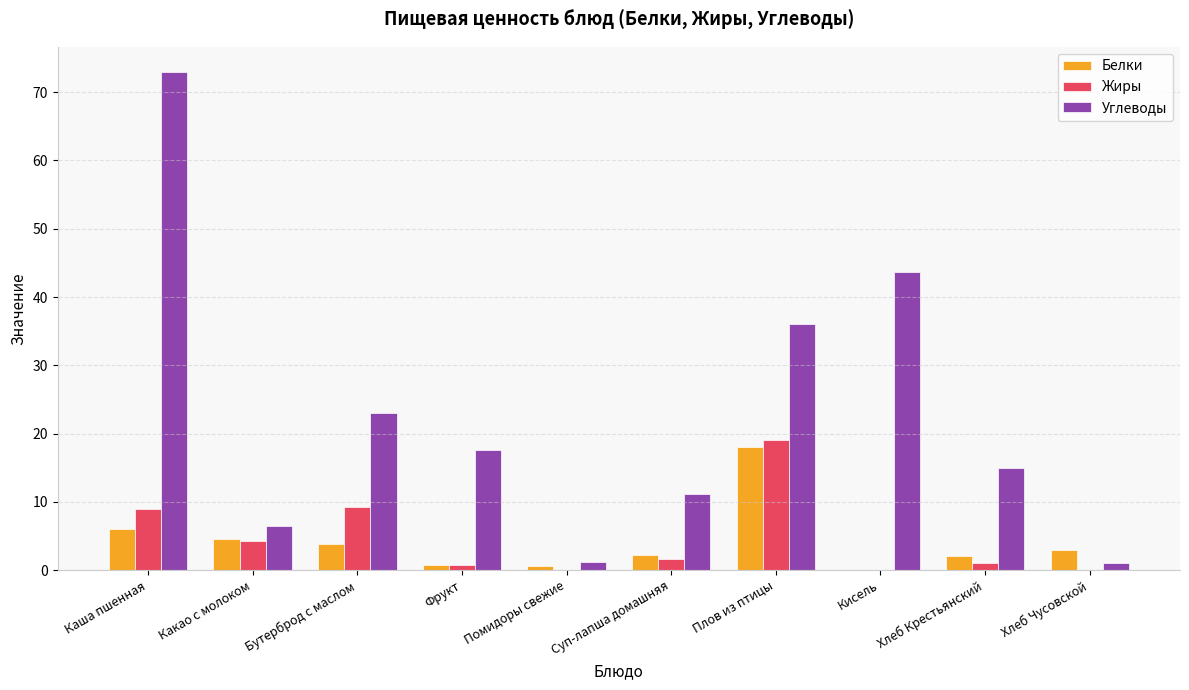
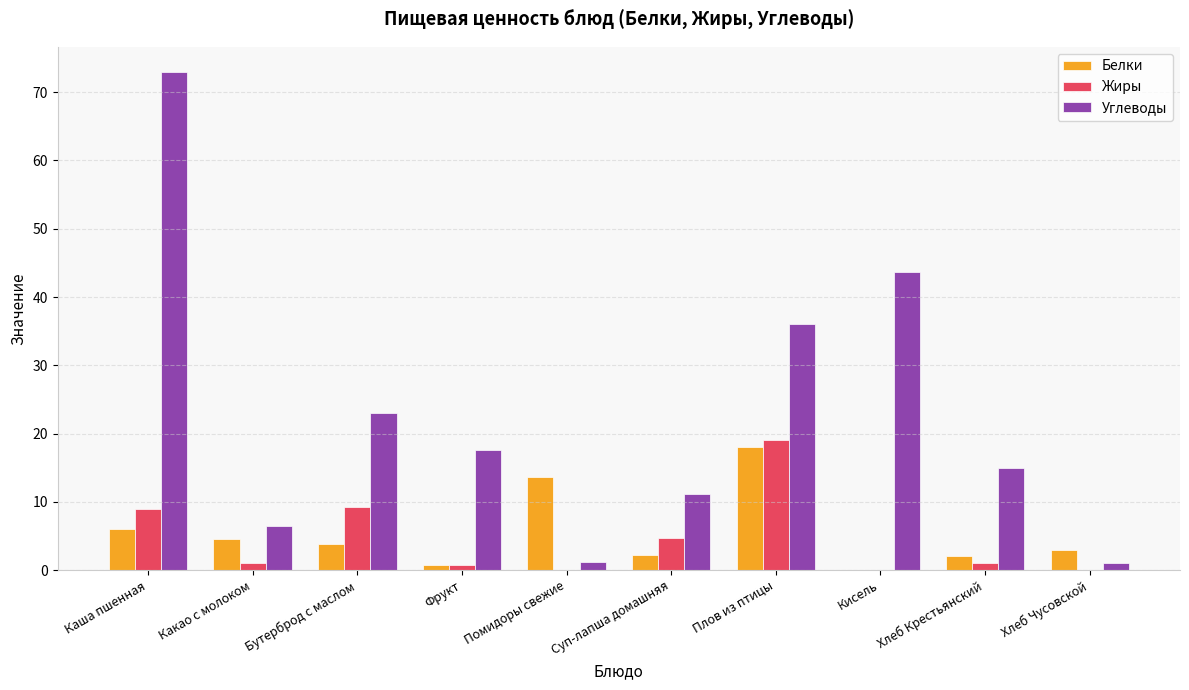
Жиры, Какао с молоком: 4 -> 1
Белки, Помидоры свежие: 1 -> 14
Жиры, Суп-лапша домашняя: 2 -> 5
